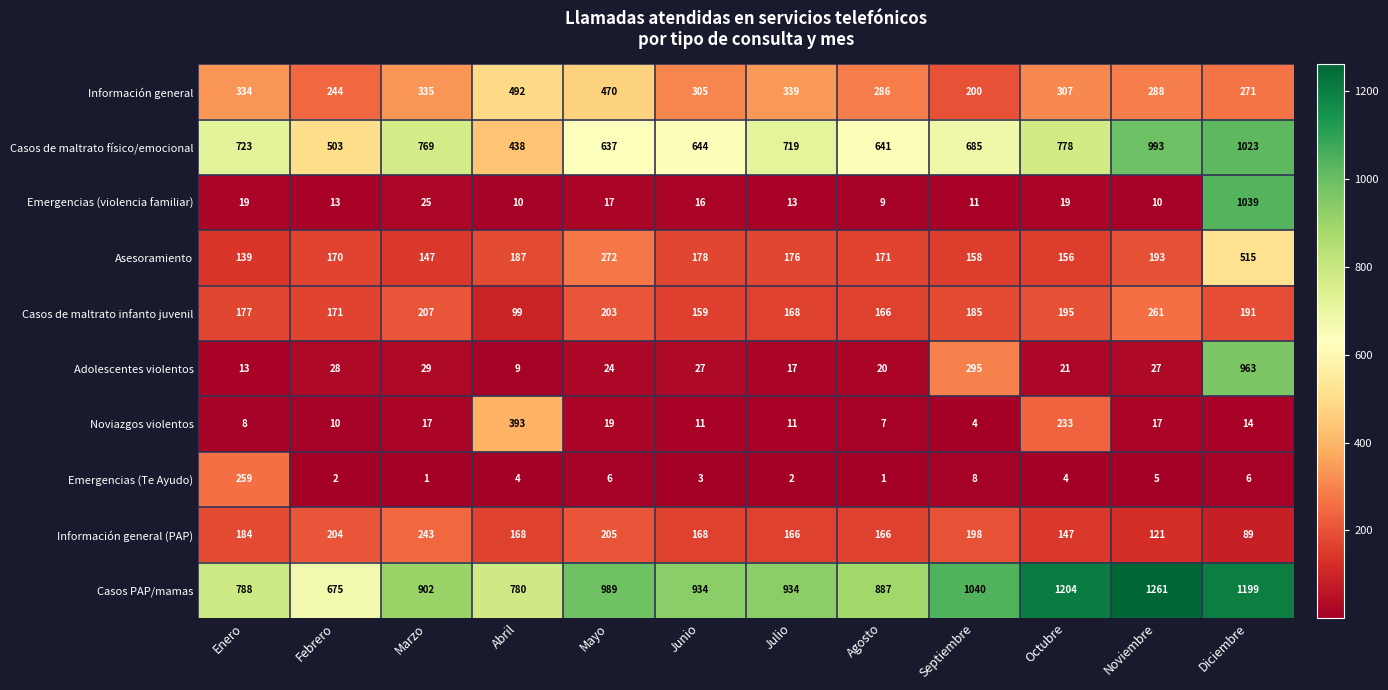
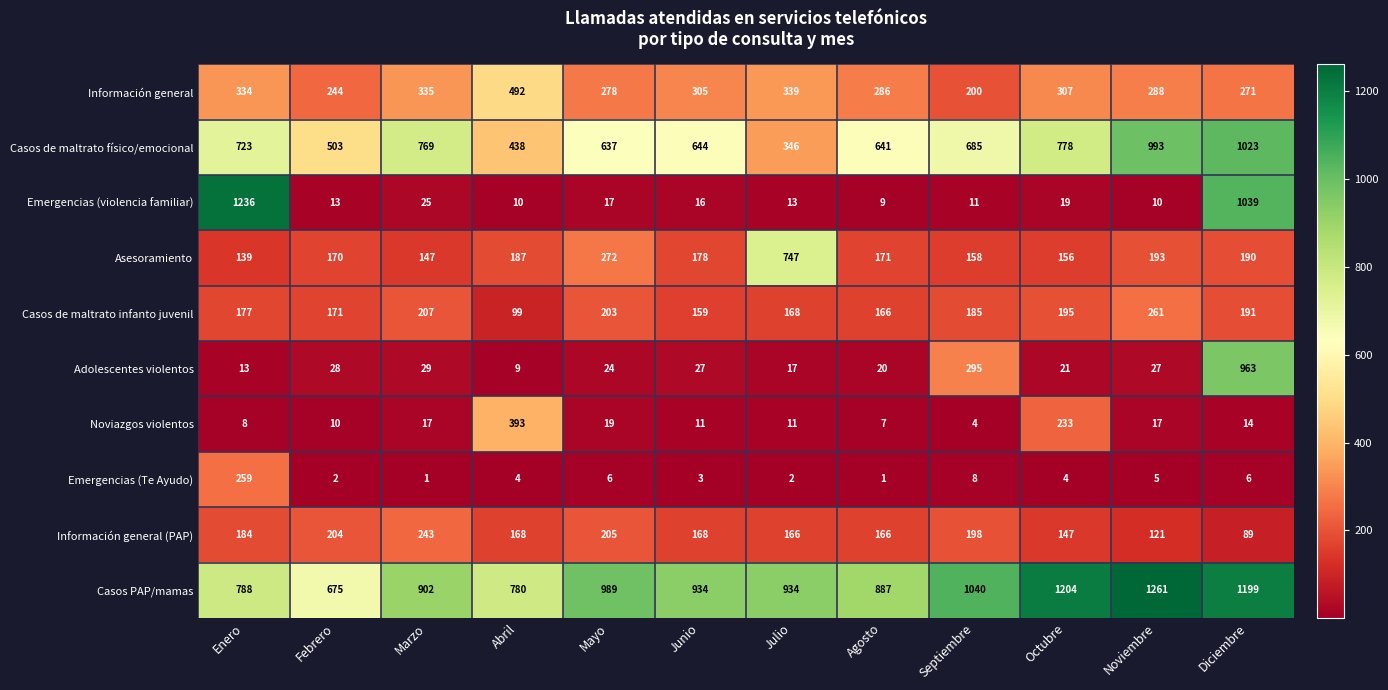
Información general, Mayo: 470 -> 278
Casos de maltrato físico/emocional, Julio: 719 -> 346
Emergencias (violencia familiar), Enero: 19 -> 1236
Asesoramiento, Julio: 176 -> 747
Asesoramiento, Diciembre: 515 -> 190
